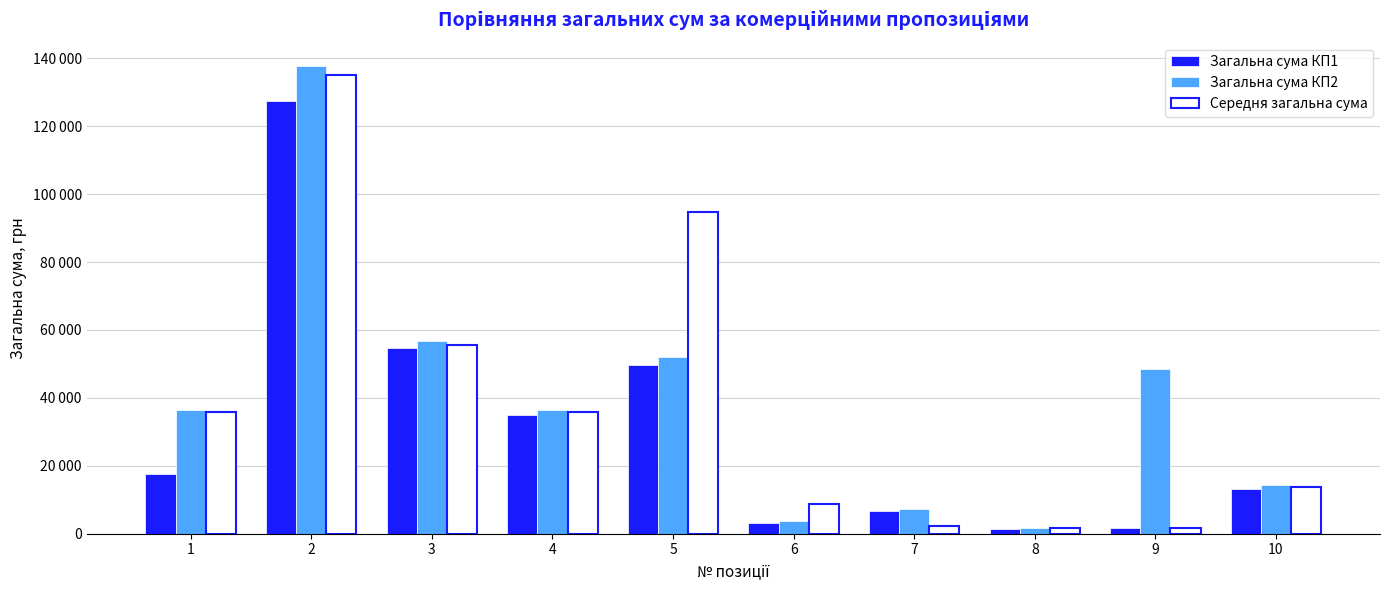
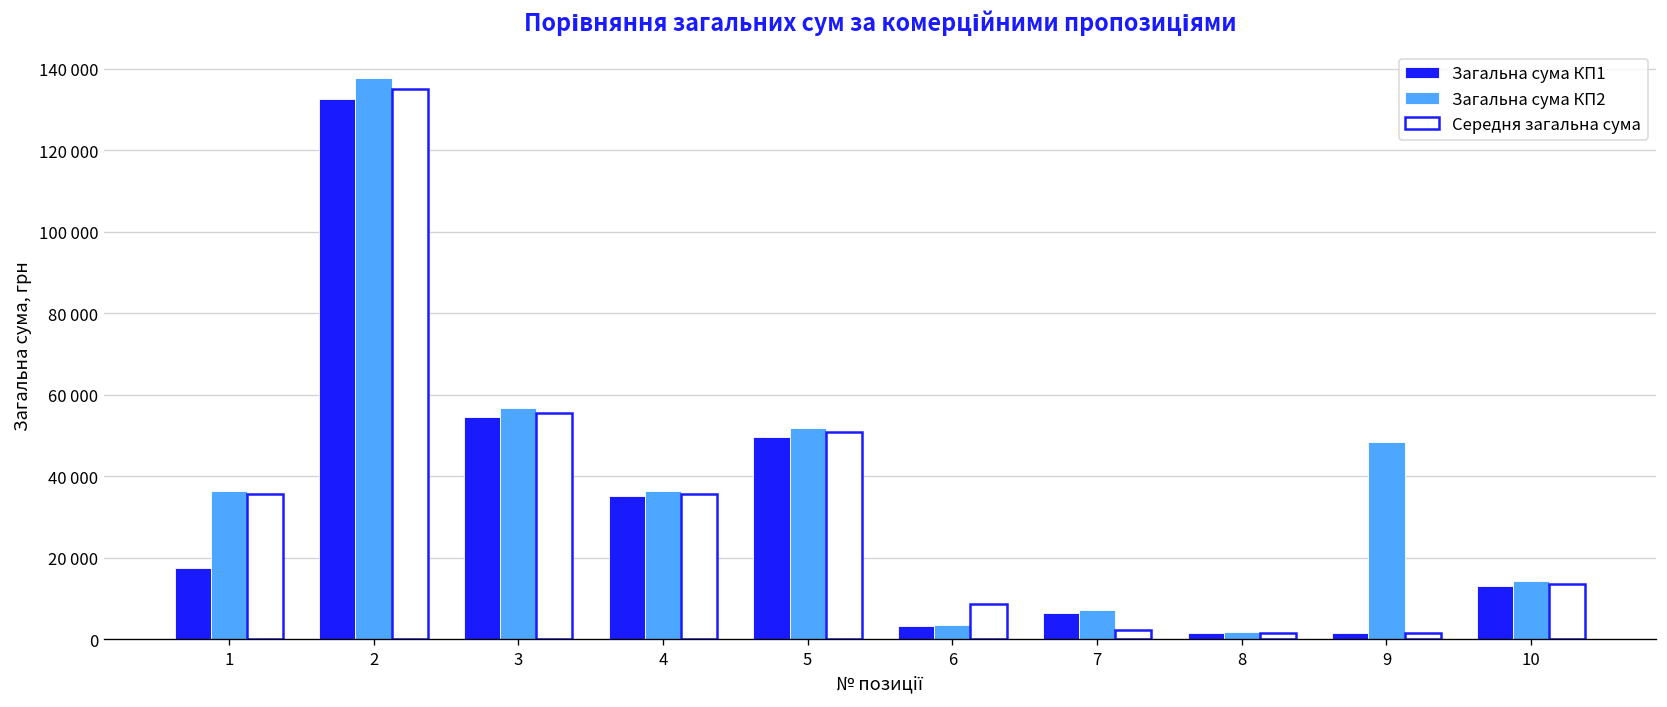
Загальна сума КП1, 2: 128000 -> 133000
Середня загальна сума, 5: 95000 -> 51000
